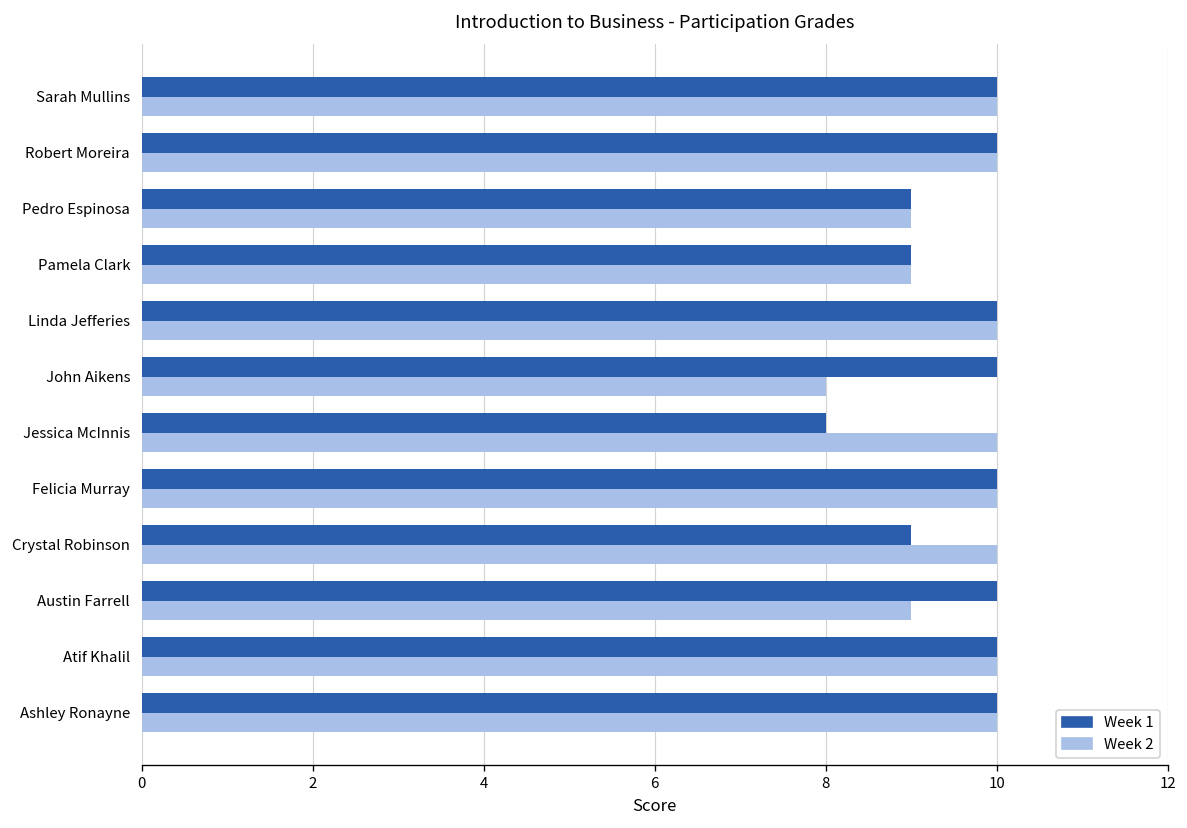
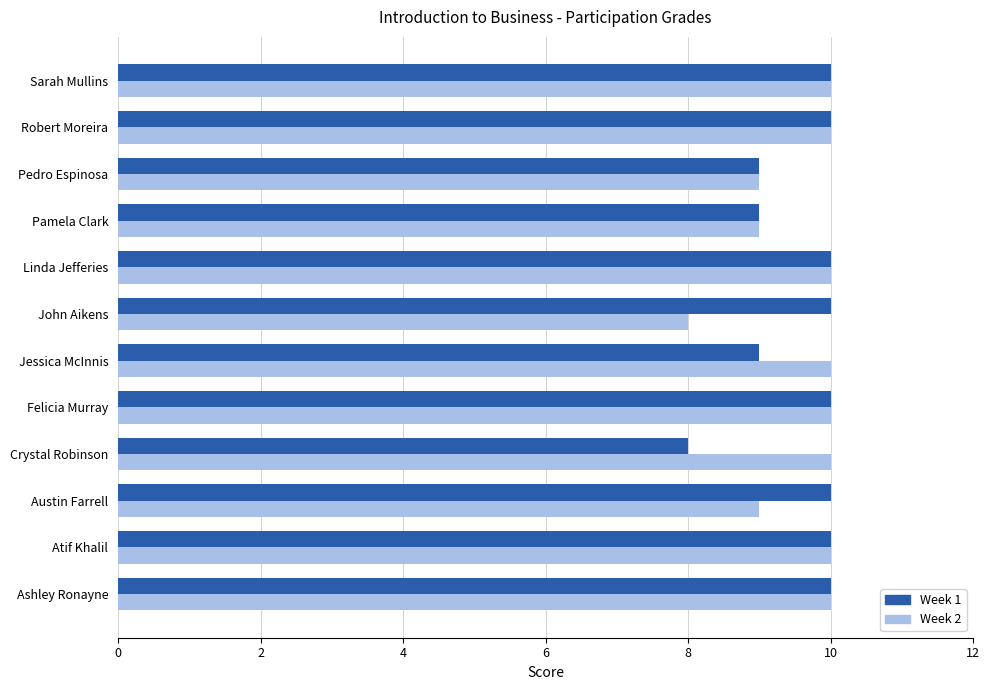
Week 1, Jessica McInnis: 8 -> 9
Week 1, Crystal Robinson: 9 -> 8
